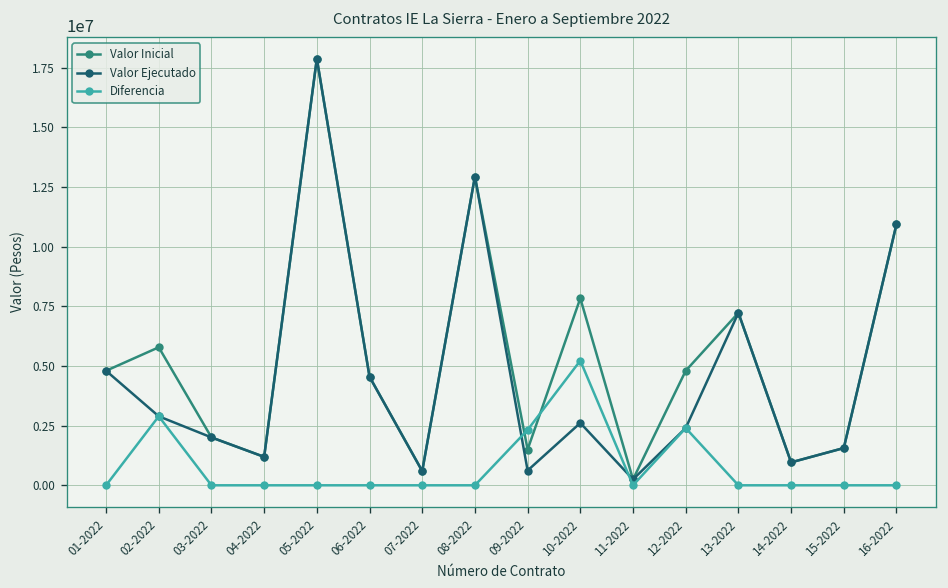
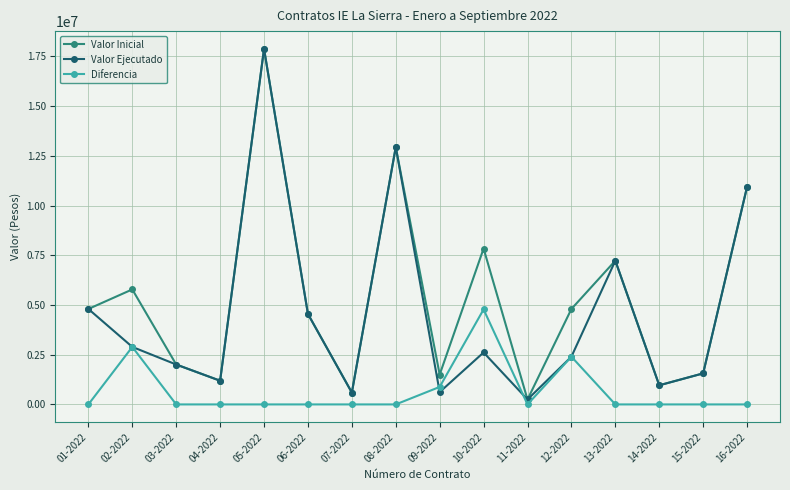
Diferencia, 09-2022: 2300000 -> 900000
Diferencia, 10-2022: 5200000 -> 4800000
